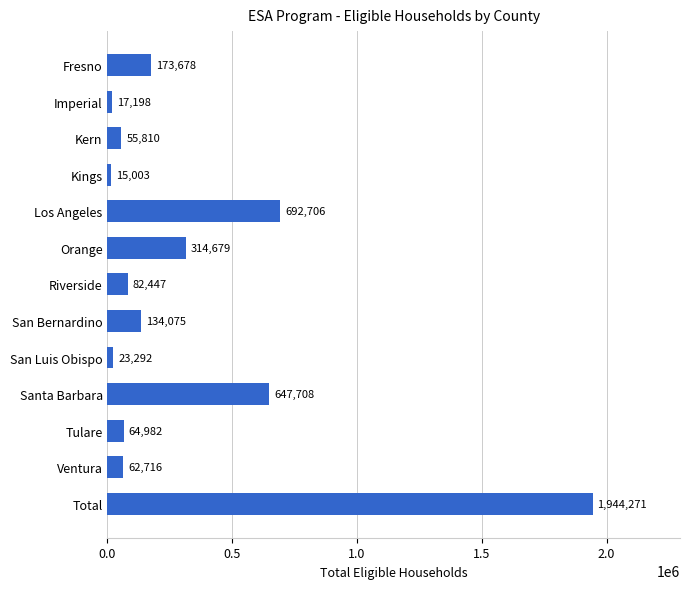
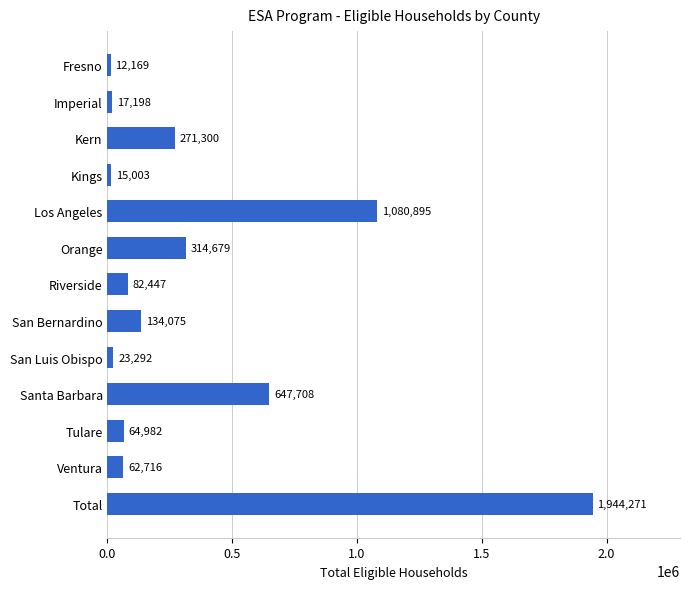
Fresno: 173,678 -> 12,169
Kern: 55,810 -> 271,300
Los Angeles: 692,706 -> 1,080,895
